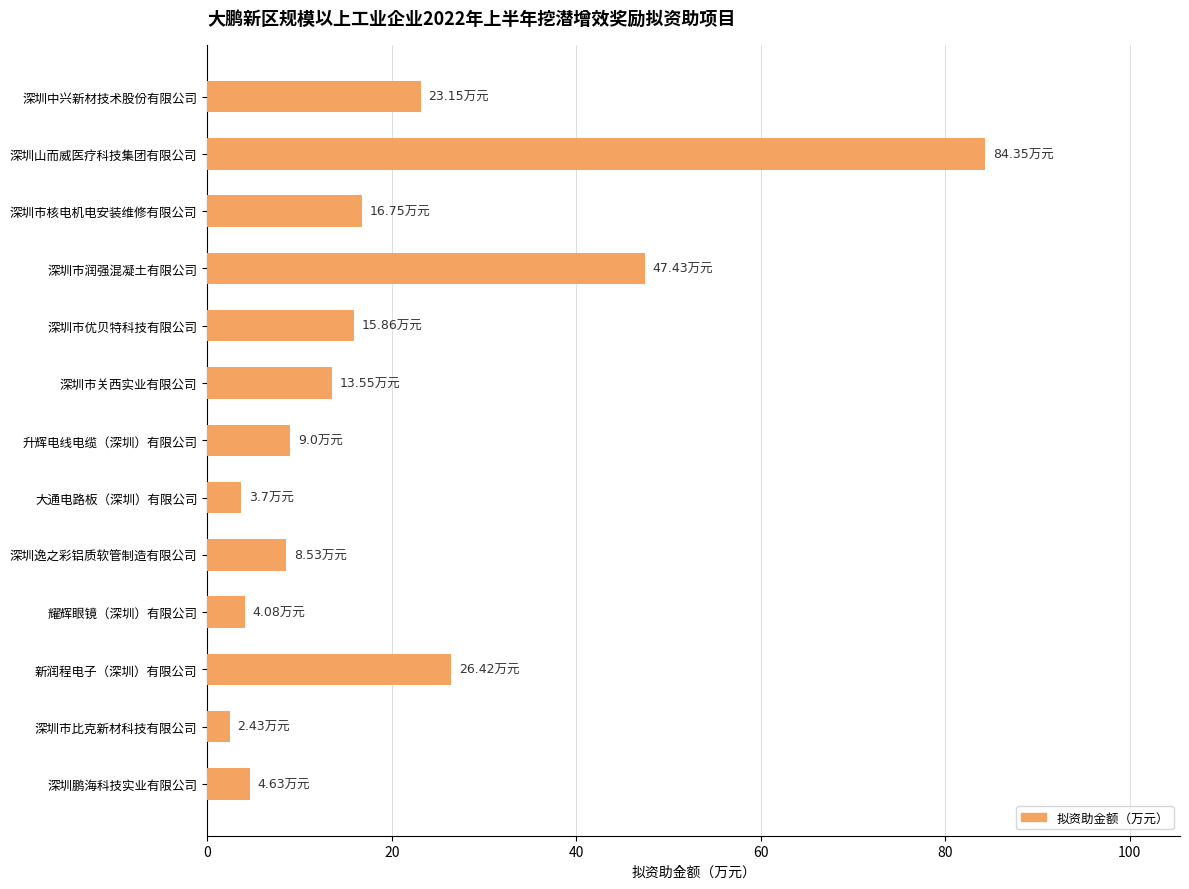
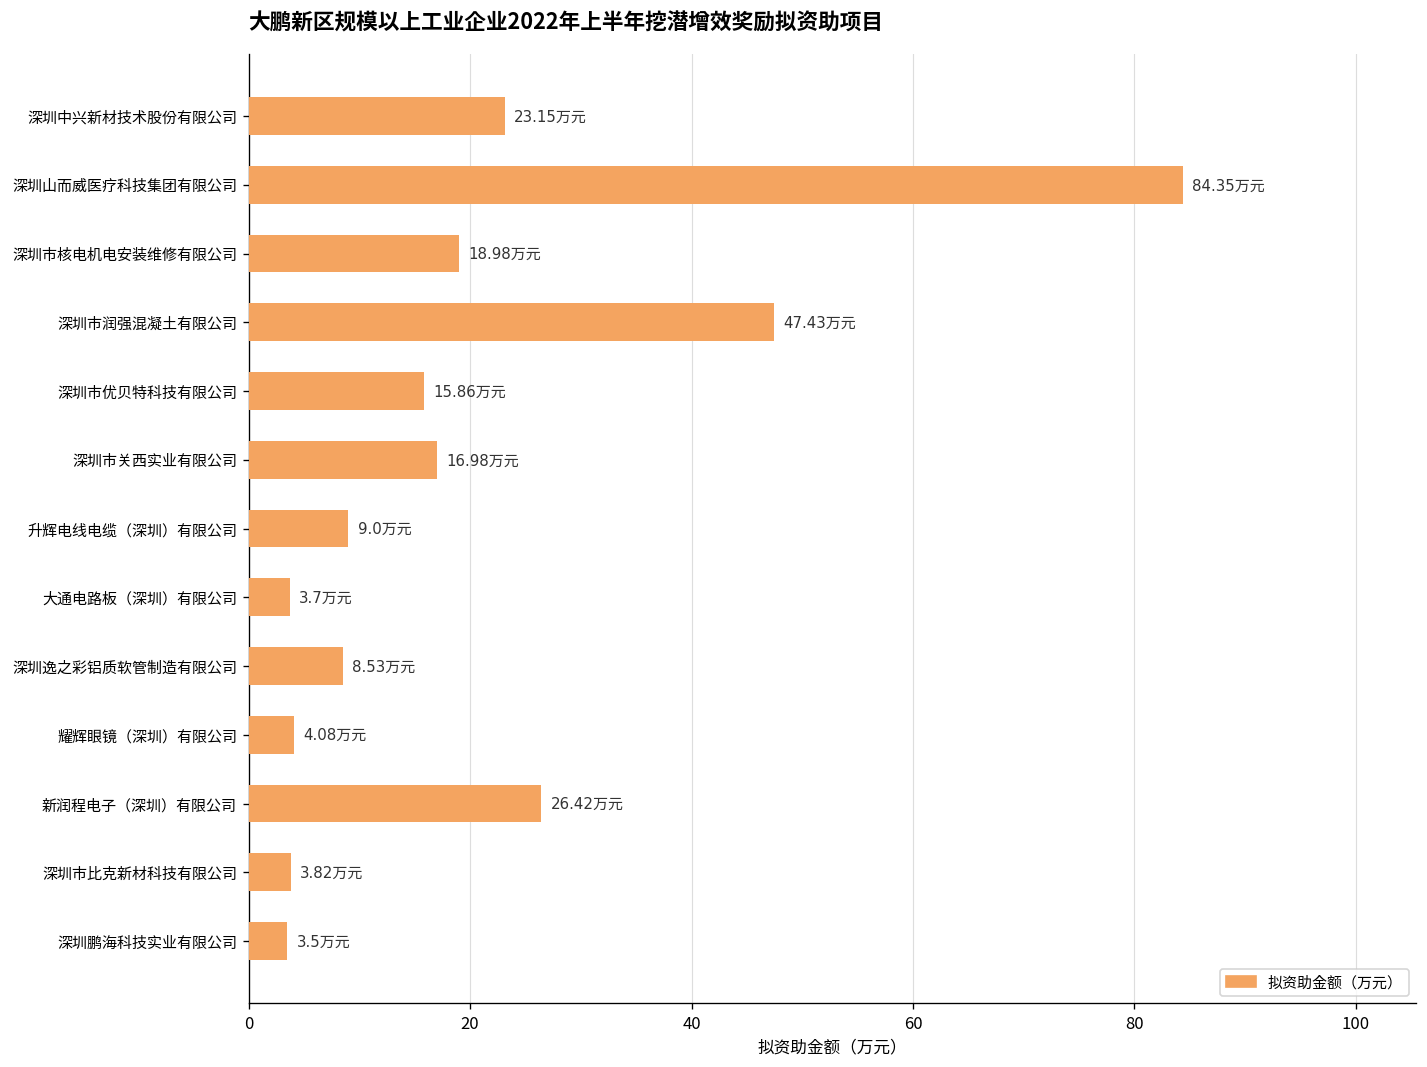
深圳市核电机电安装维修有限公司: 16.75 -> 18.98
深圳市关西实业有限公司: 13.55 -> 16.98
深圳市比克新材科技有限公司: 2.43 -> 3.82
深圳鹏海科技实业有限公司: 4.63 -> 3.5
